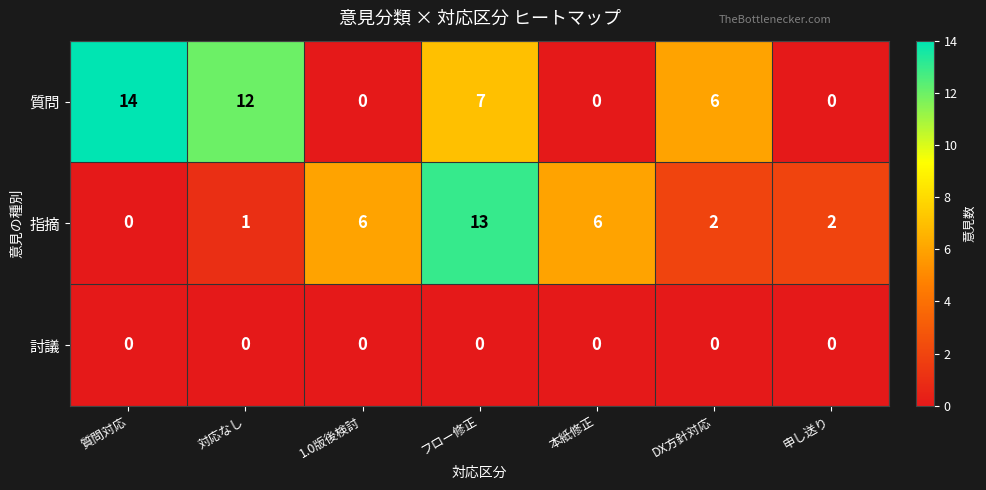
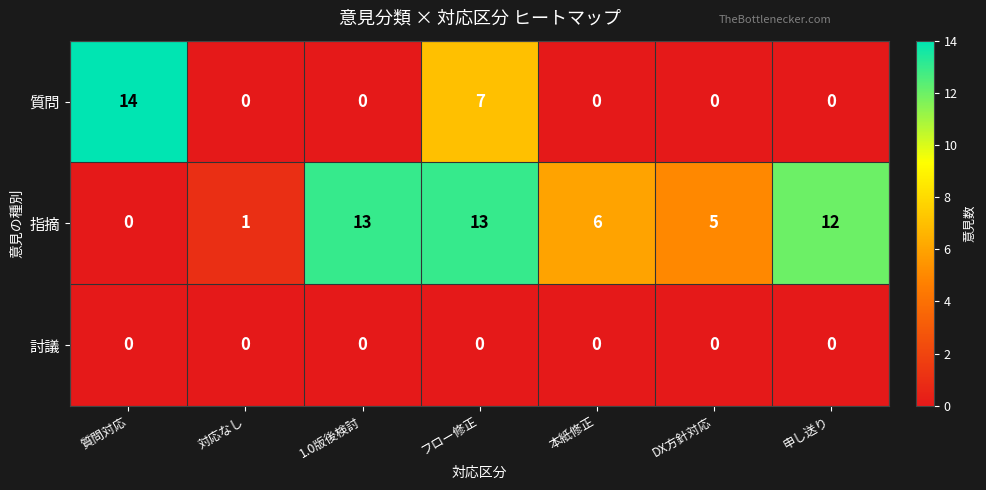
質問, 対応なし: 12 -> 0
質問, DX方針対応: 6 -> 0
指摘, 1.0版後検討: 6 -> 13
指摘, DX方針対応: 2 -> 5
指摘, 申し送り: 2 -> 12
